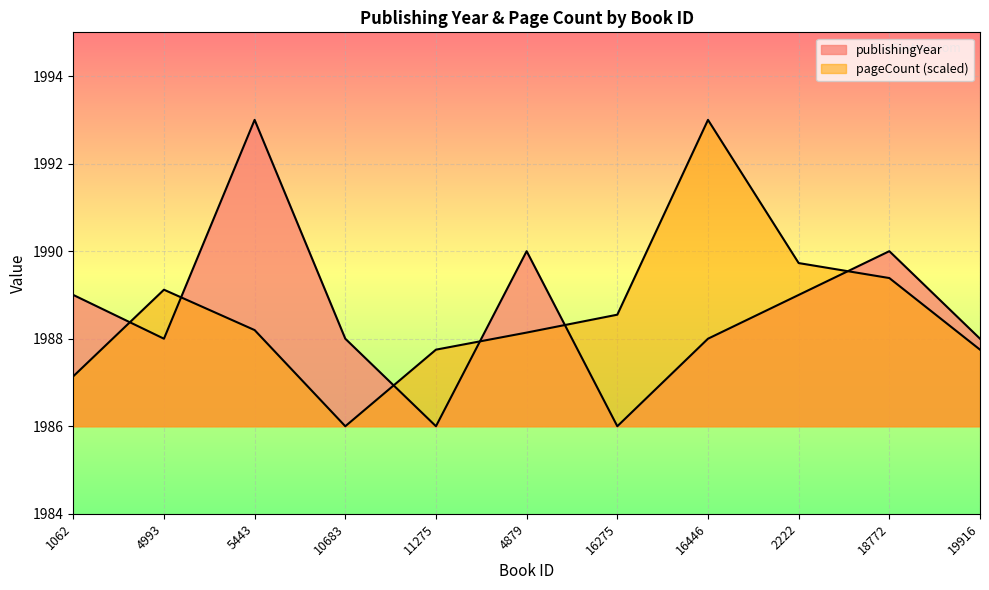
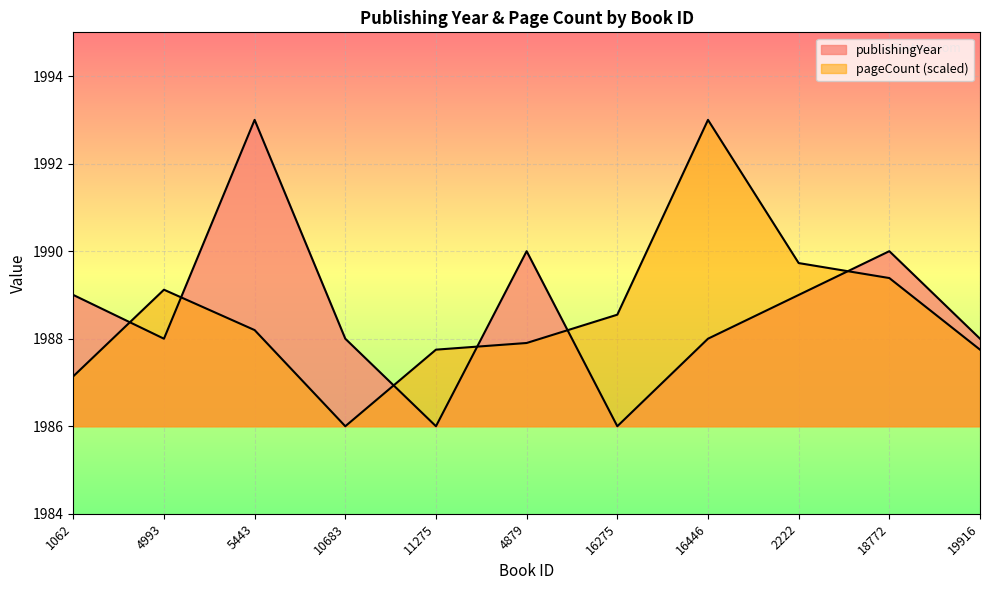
pageCount (scaled), 4879: 1988.1 -> 1987.9
